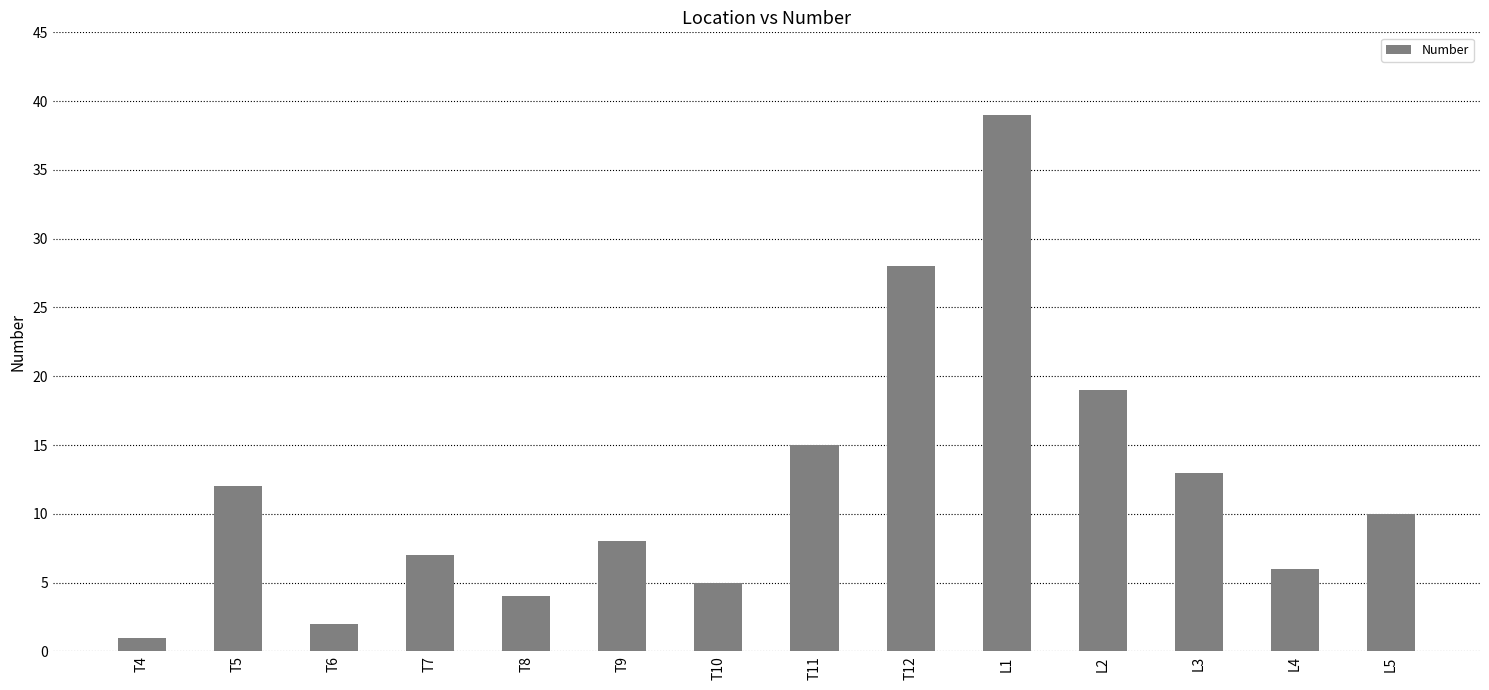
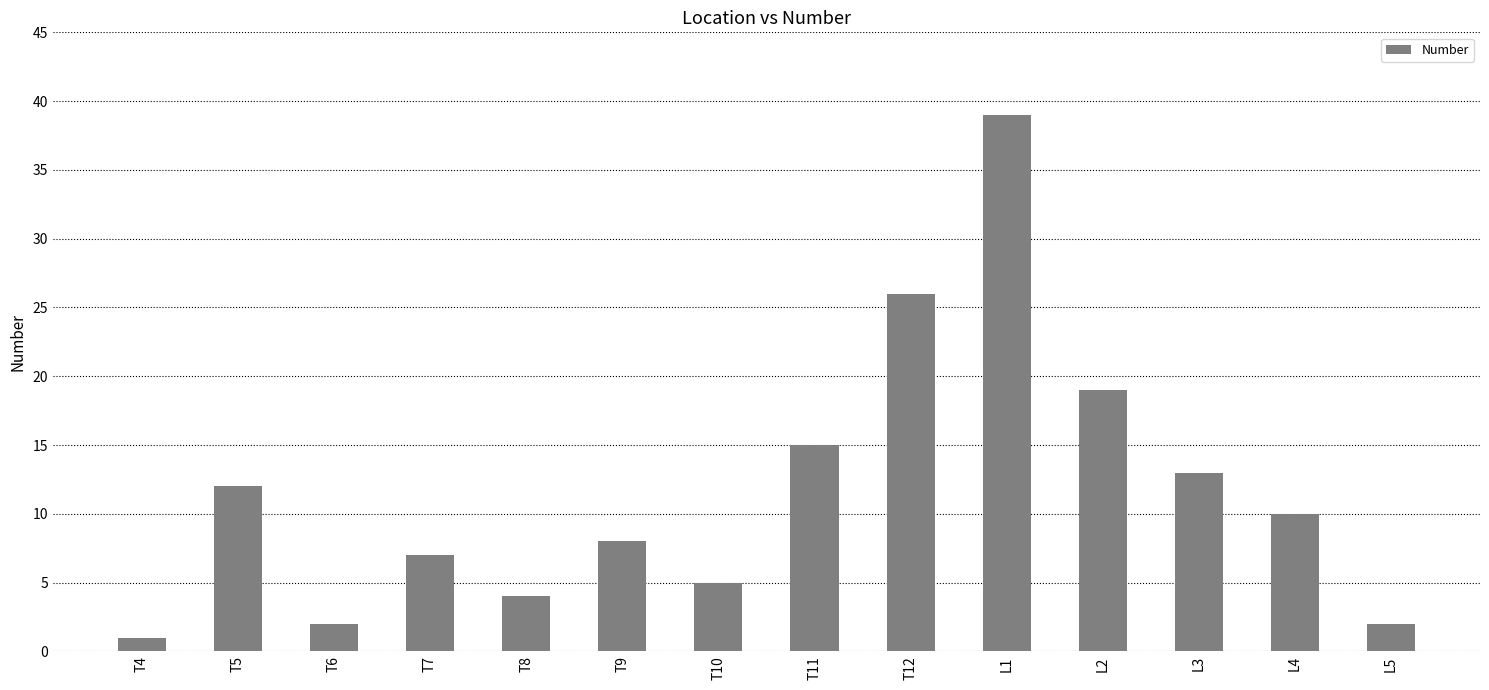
T12: 28 -> 26
L4: 6 -> 10
L5: 10 -> 2
